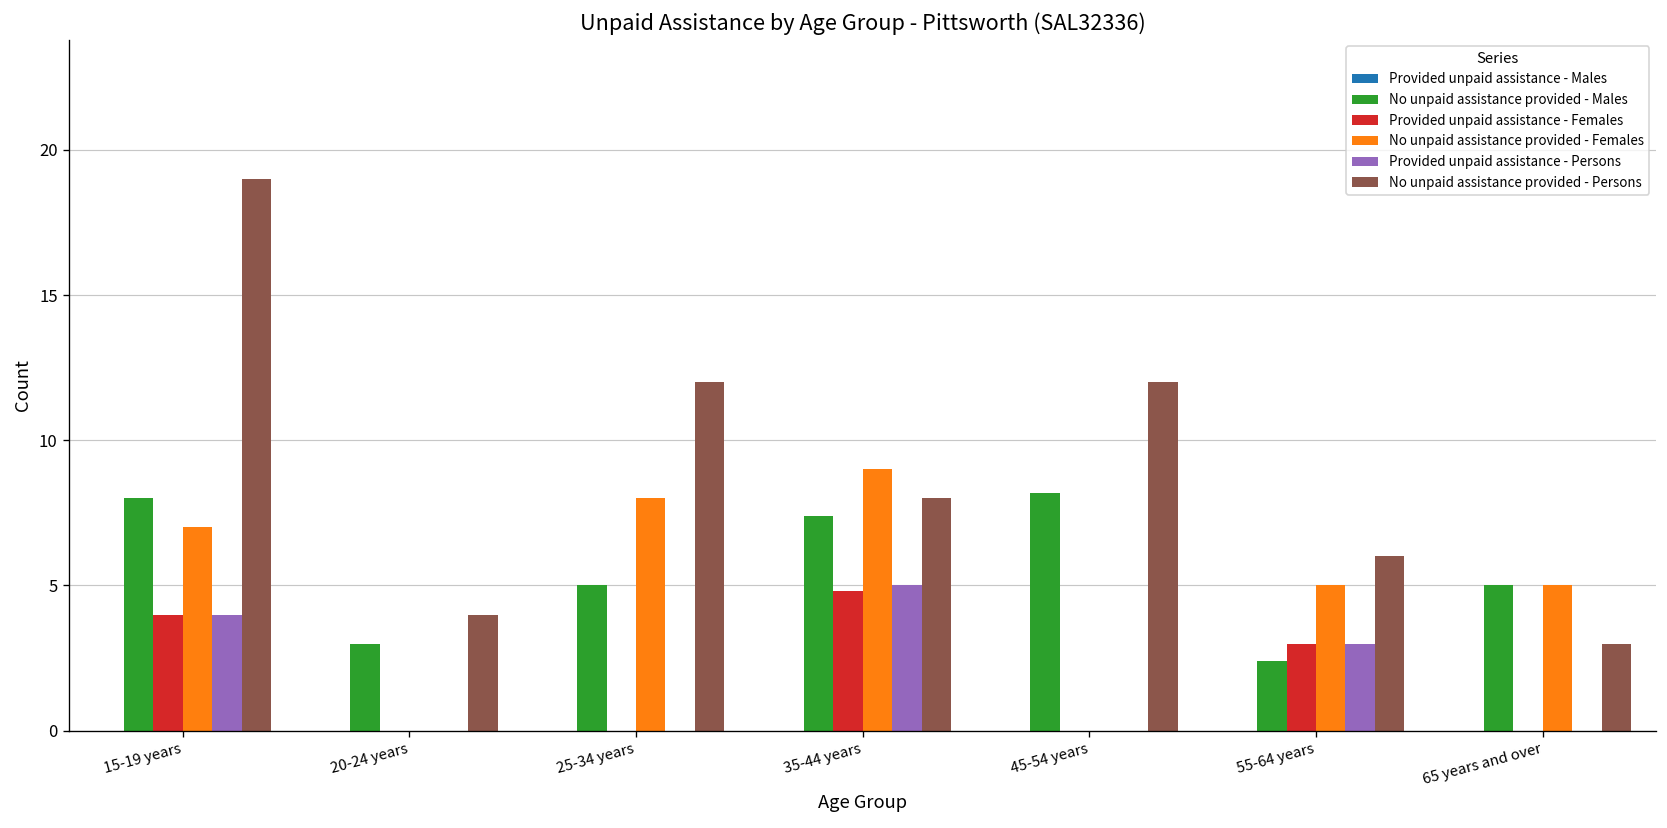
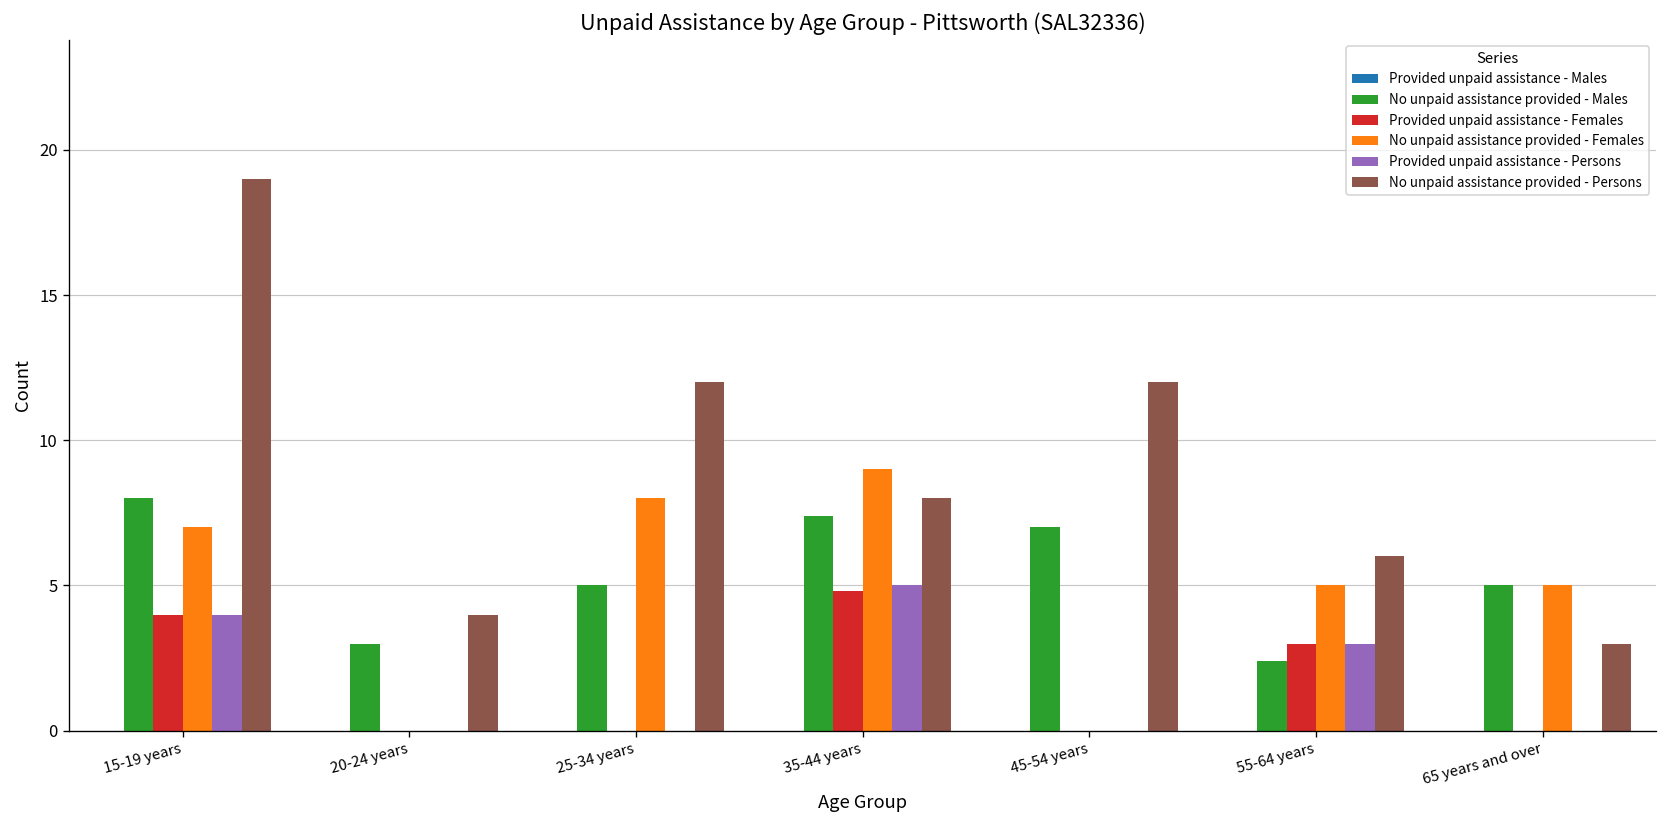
No unpaid assistance provided - Males, 45-54 years: 8.2 -> 7.0
